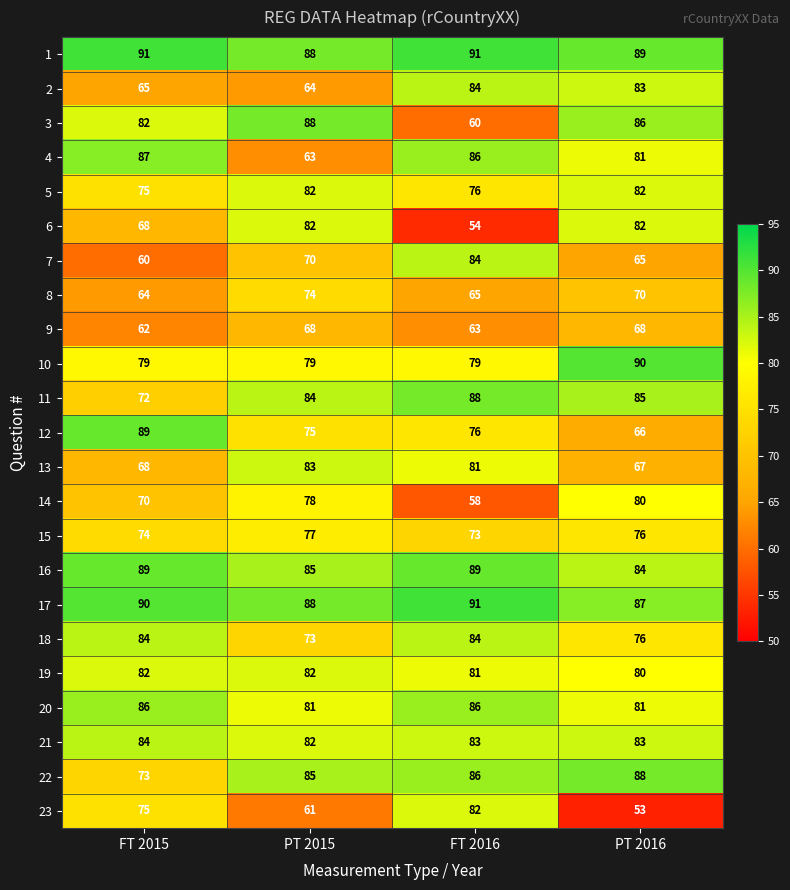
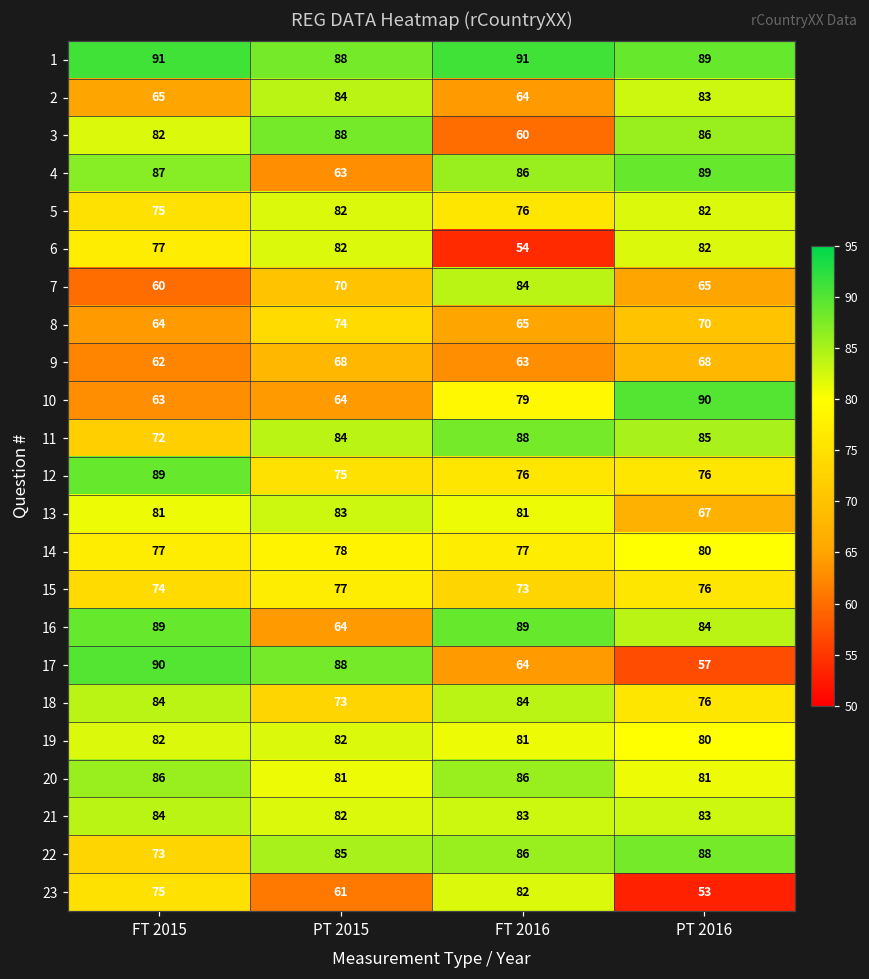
2, PT 2015: 64 -> 84
2, FT 2016: 84 -> 64
4, PT 2016: 81 -> 89
6, FT 2015: 68 -> 77
10, FT 2015: 79 -> 63
10, PT 2015: 79 -> 64
12, PT 2016: 66 -> 76
13, FT 2015: 68 -> 81
14, FT 2015: 70 -> 77
14, FT 2016: 58 -> 77
16, PT 2015: 85 -> 64
17, FT 2016: 91 -> 64
17, PT 2016: 87 -> 57
